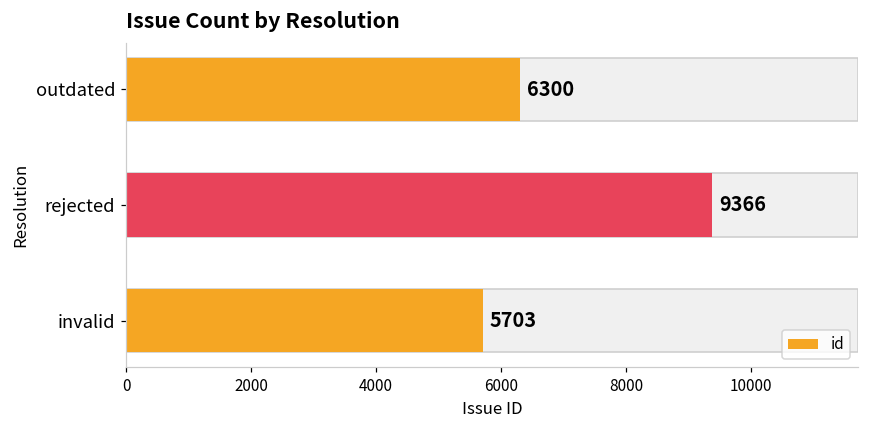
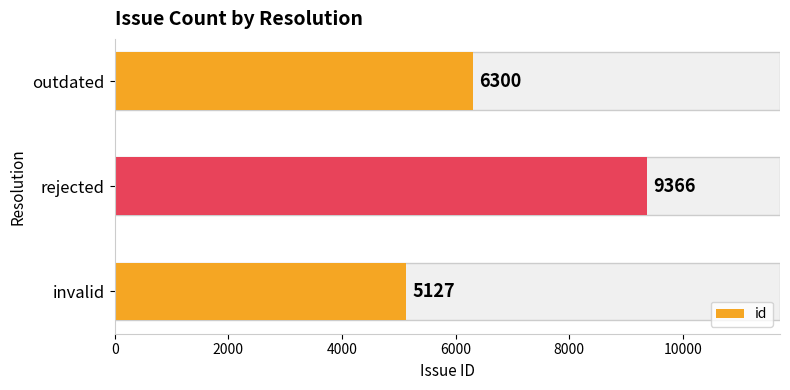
invalid: 5703 -> 5127
